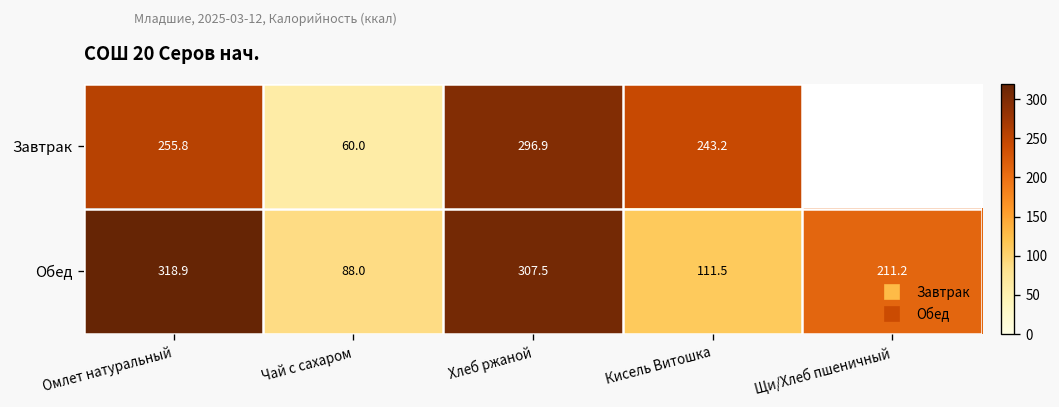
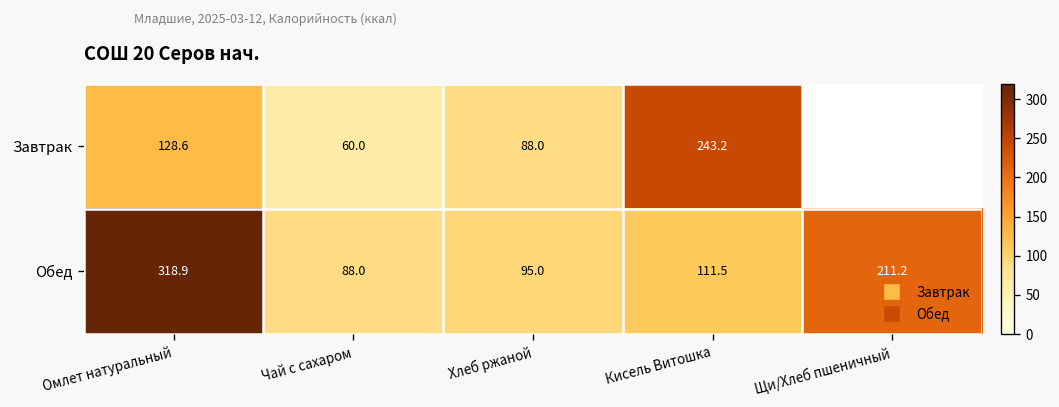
Завтрак, Омлет натуральный: 255.8 -> 128.6
Завтрак, Хлеб ржаной: 296.9 -> 88.0
Обед, Хлеб ржаной: 307.5 -> 95.0
